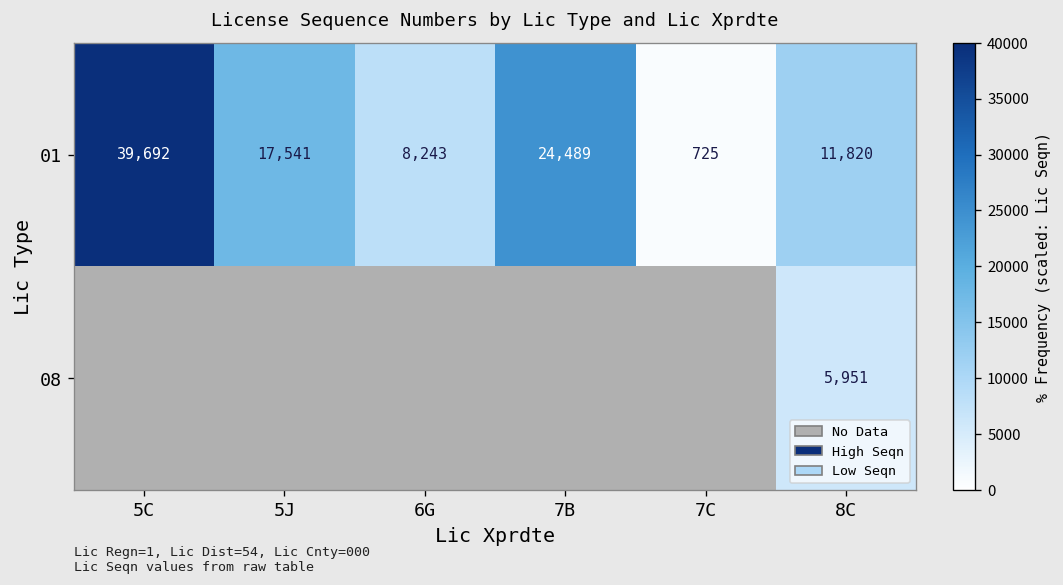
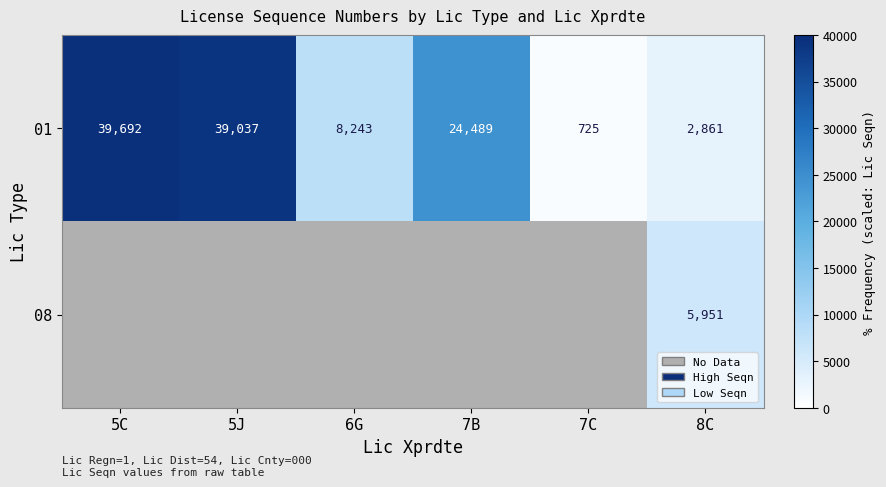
01, 5J: 17,541 -> 39,037
01, 8C: 11,820 -> 2,861
